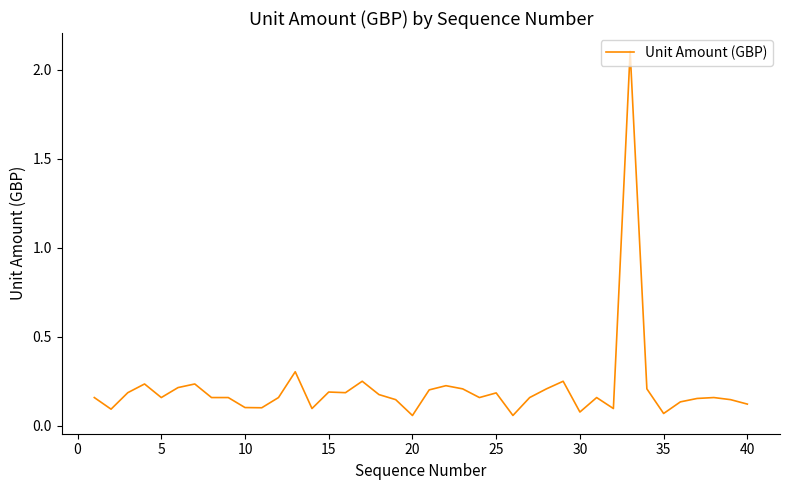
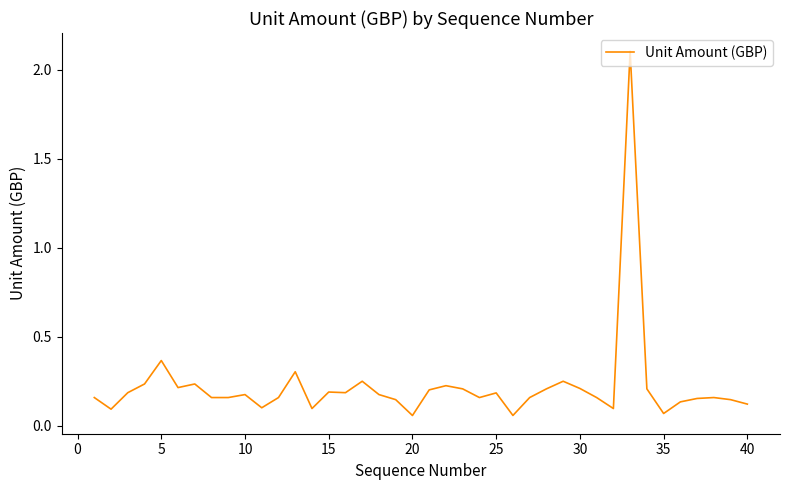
5: 0.16 -> 0.37
10: 0.10 -> 0.17
30: 0.08 -> 0.21
